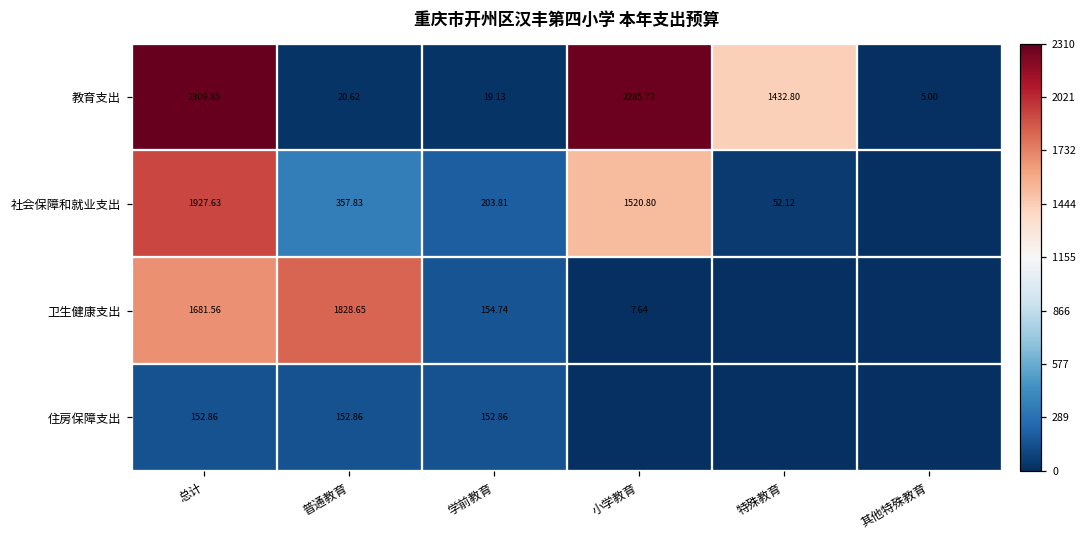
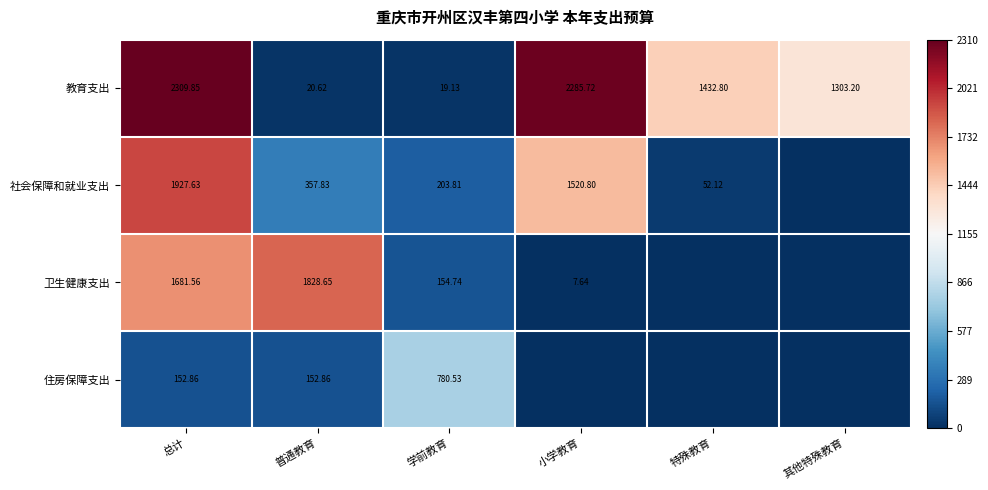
教育支出, 其他特殊教育: 5.00 -> 1303.20
住房保障支出, 学前教育: 152.86 -> 780.53
